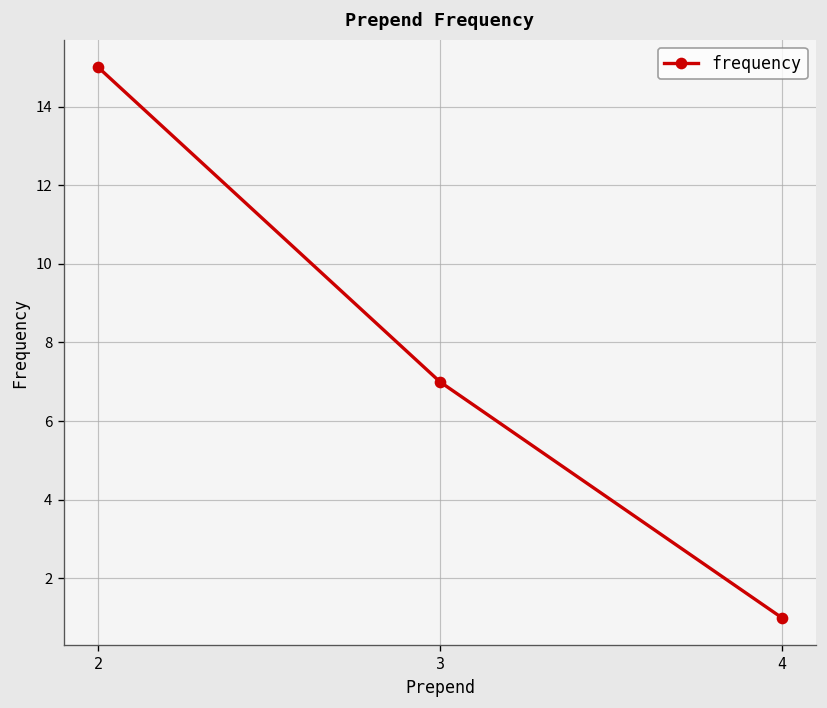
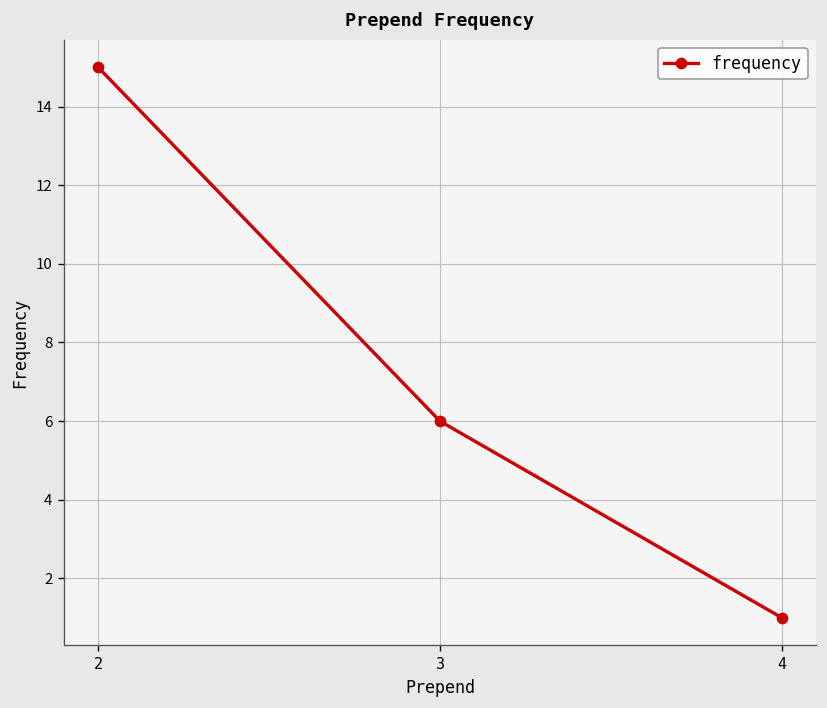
3: 7 -> 6
